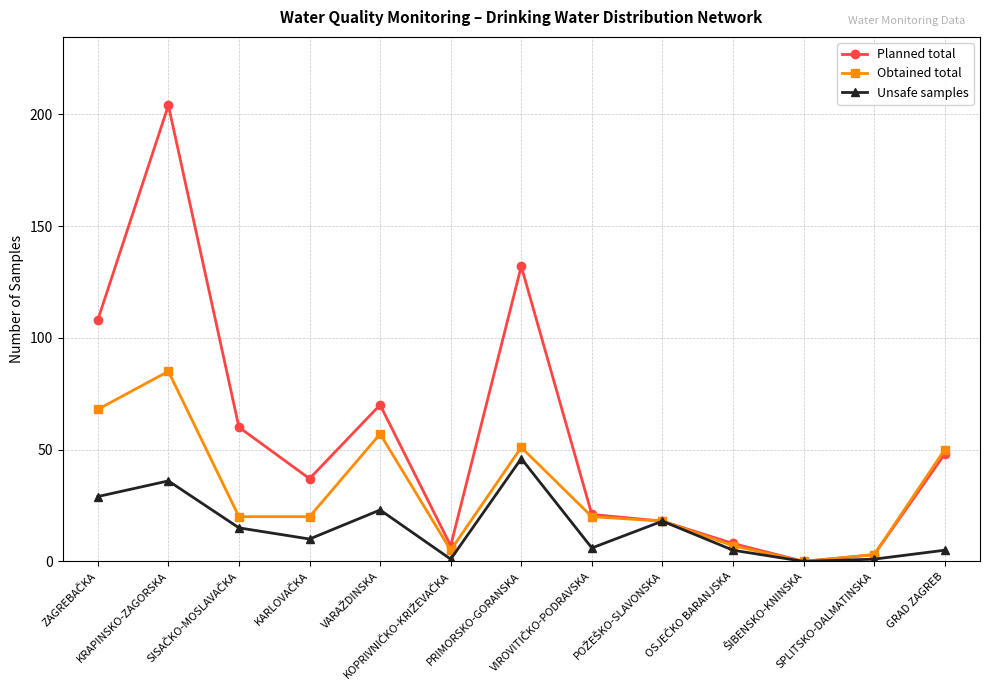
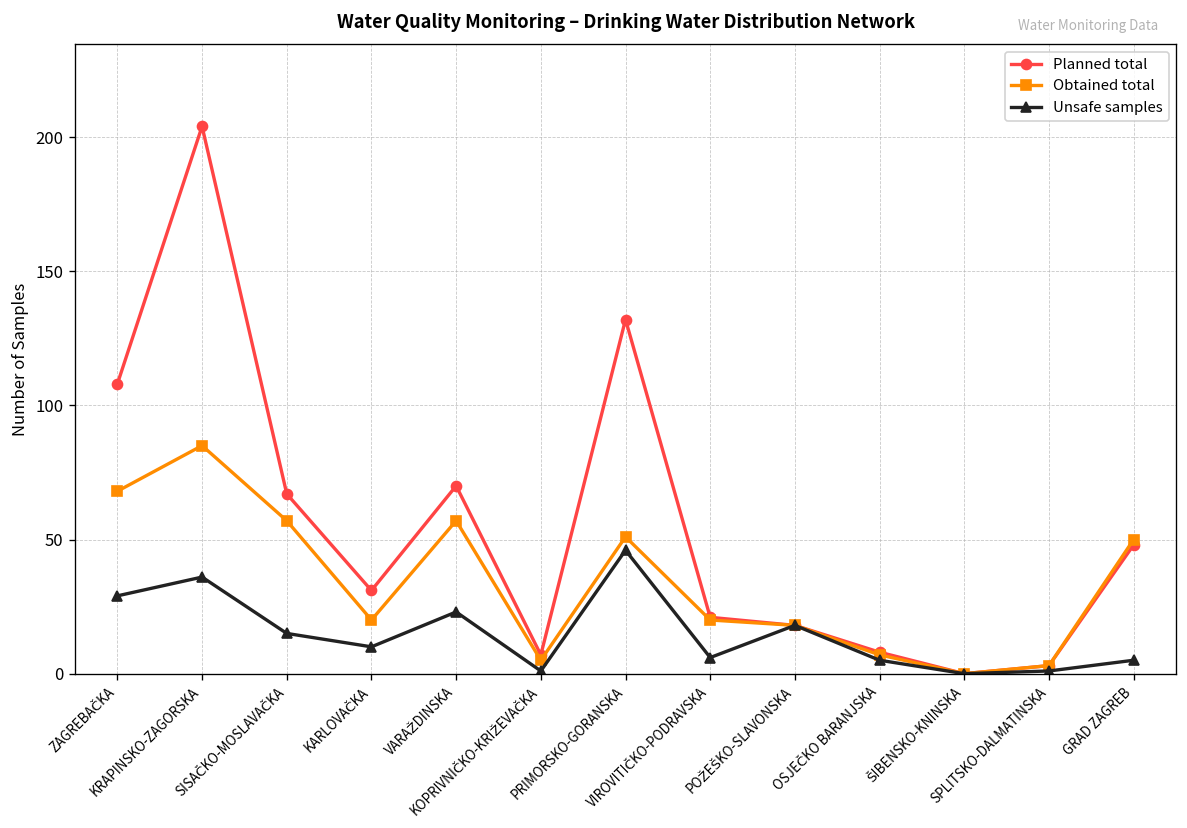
Planned total, SISAČKO-MOSLAVAČKA: 60 -> 67
Obtained total, SISAČKO-MOSLAVAČKA: 20 -> 57
Planned total, KARLOVAČKA: 37 -> 31
